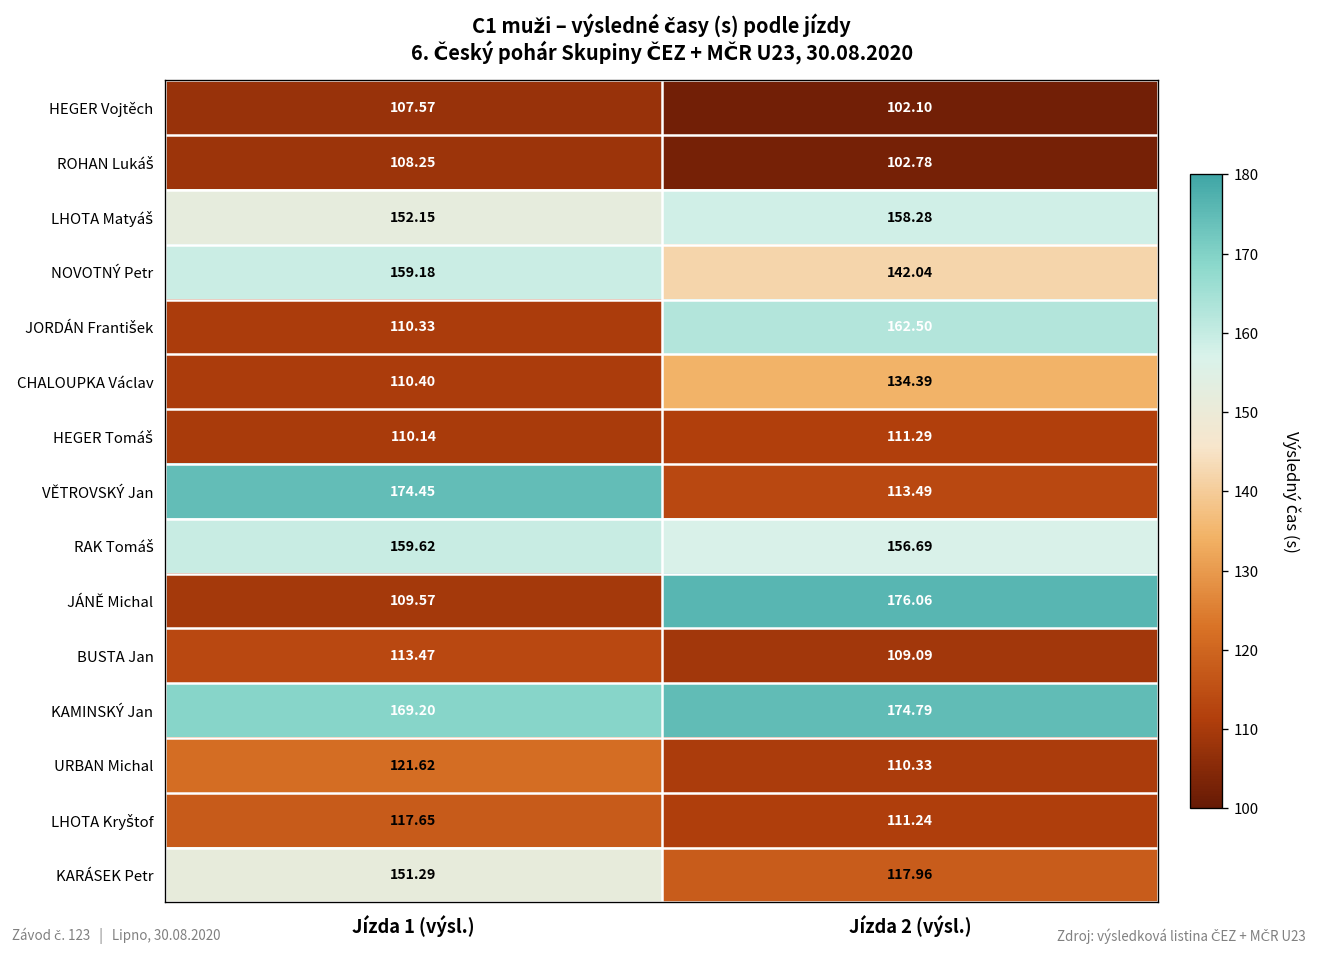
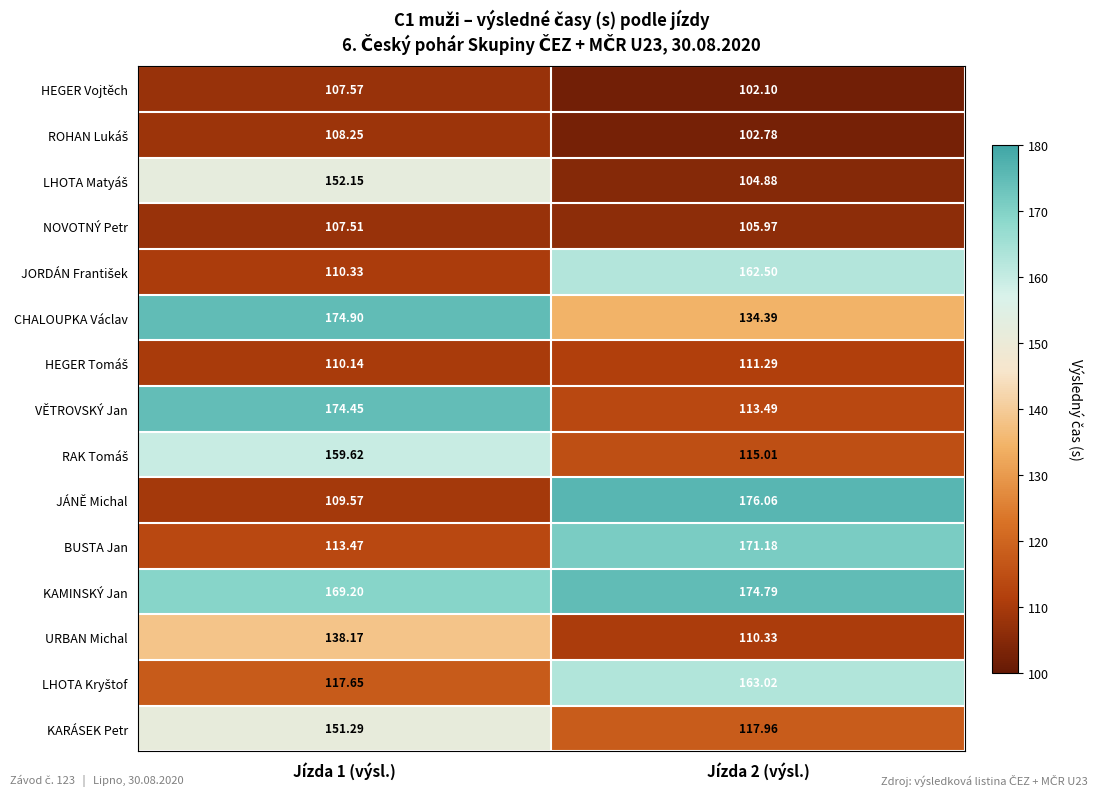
LHOTA Matyáš, Jízda 2 (výsl.): 158.28 -> 104.88
NOVOTNÝ Petr, Jízda 1 (výsl.): 159.18 -> 107.51
NOVOTNÝ Petr, Jízda 2 (výsl.): 142.04 -> 105.97
CHALOUPKA Václav, Jízda 1 (výsl.): 110.40 -> 174.90
RAK Tomáš, Jízda 2 (výsl.): 156.69 -> 115.01
BUSTA Jan, Jízda 2 (výsl.): 109.09 -> 171.18
URBAN Michal, Jízda 1 (výsl.): 121.62 -> 138.17
LHOTA Kryštof, Jízda 2 (výsl.): 111.24 -> 163.02
